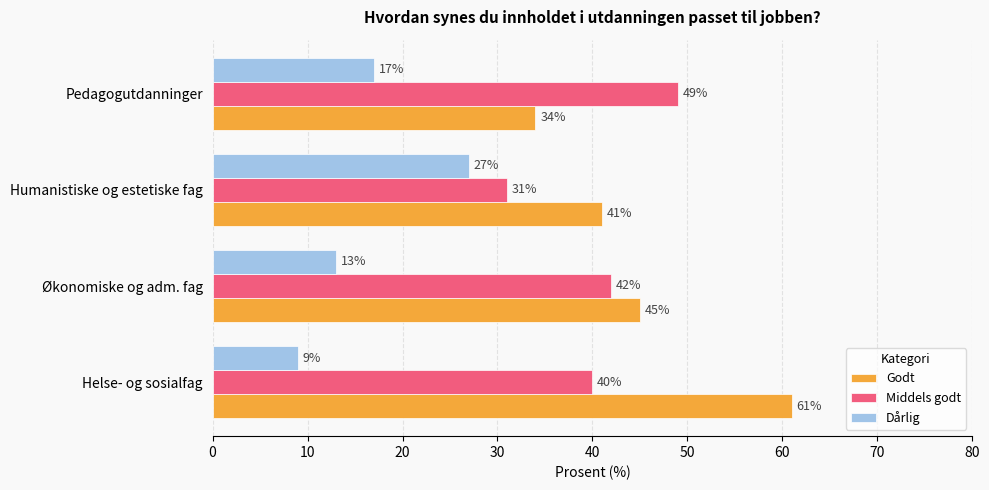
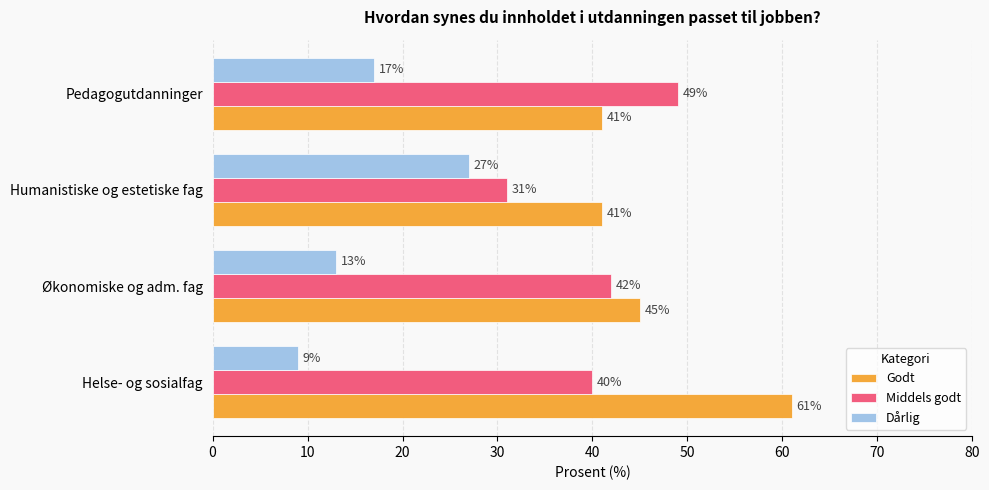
Godt, Pedagogutdanninger: 34% -> 41%
